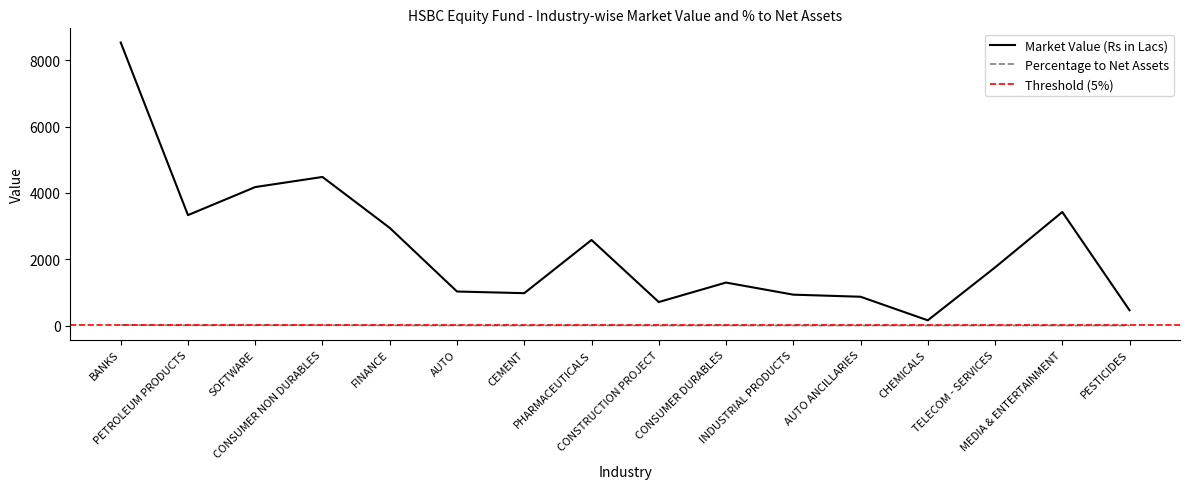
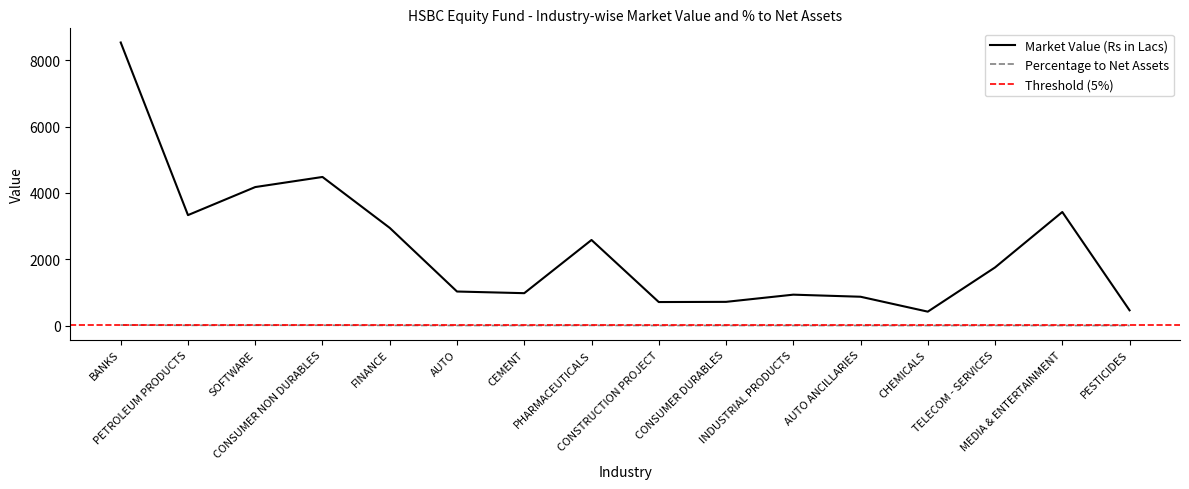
Market Value (Rs in Lacs), CONSUMER DURABLES: 1300 -> 700
Market Value (Rs in Lacs), CHEMICALS: 200 -> 400
